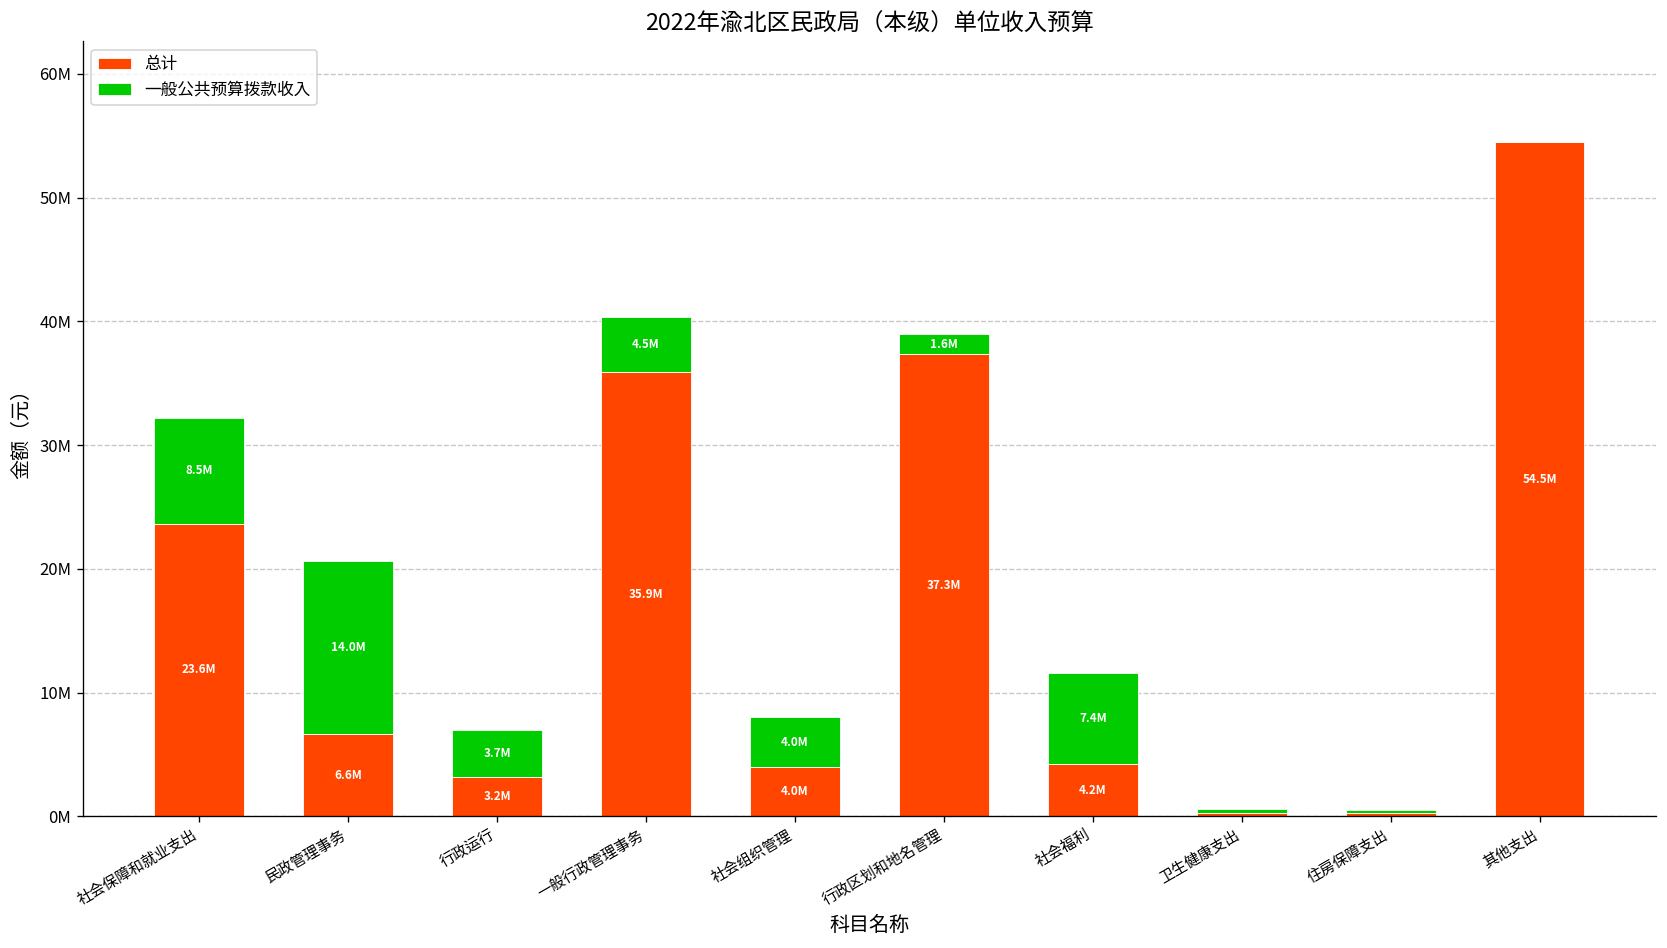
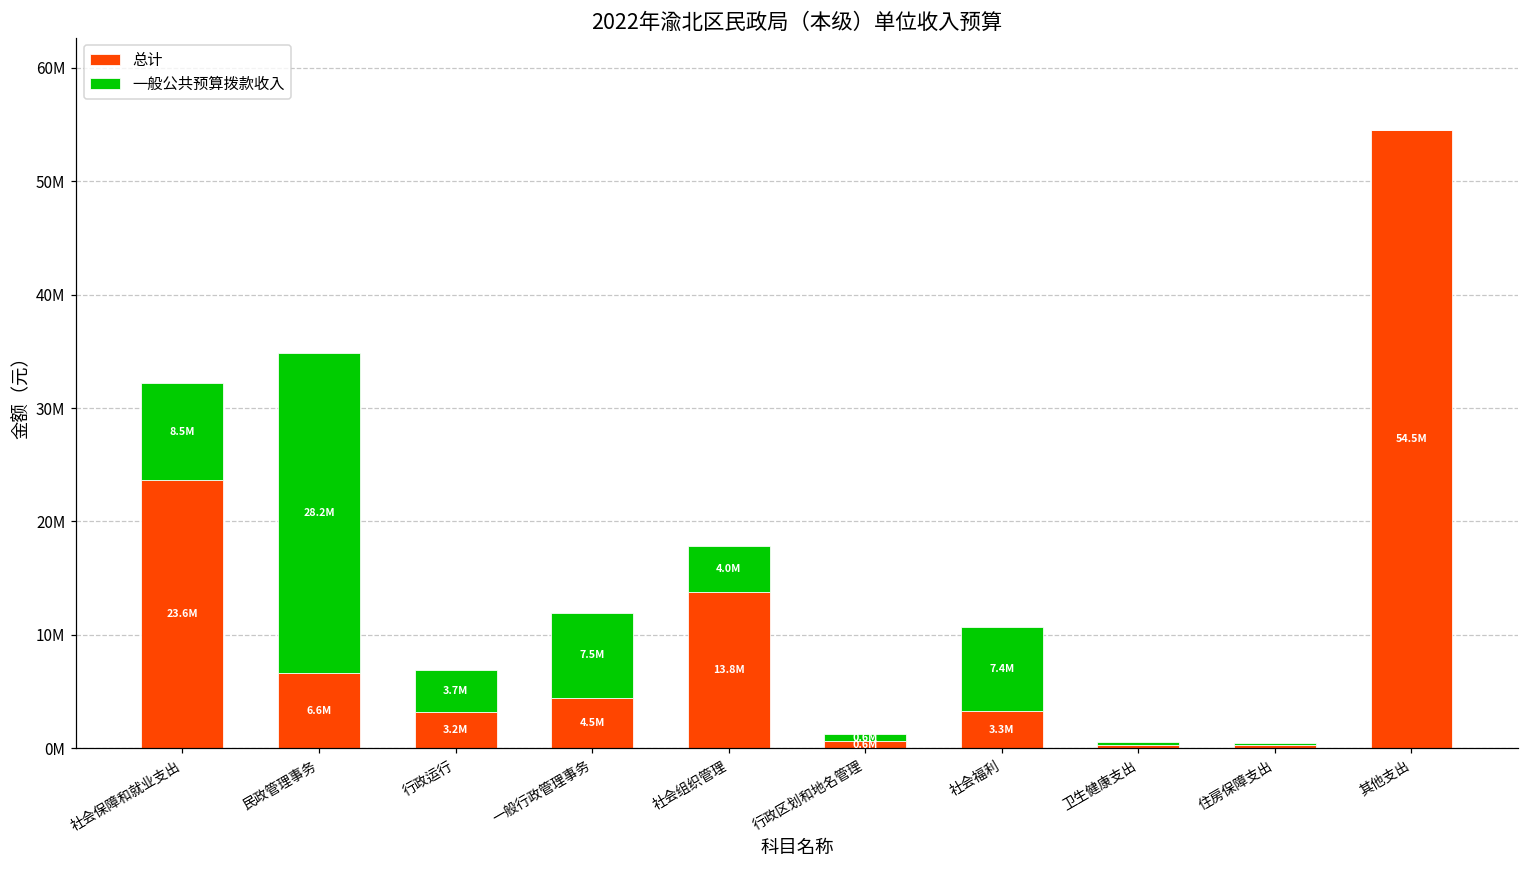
一般公共预算拨款收入, 民政管理事务: 14.0M -> 28.2M
总计, 一般行政管理事务: 35.9M -> 4.5M
一般公共预算拨款收入, 一般行政管理事务: 4.5M -> 7.5M
总计, 社会组织管理: 4.0M -> 13.8M
总计, 行政区划和地名管理: 37.3M -> 0.6M
一般公共预算拨款收入, 行政区划和地名管理: 1600000 -> 600000
总计, 社会福利: 4.2M -> 3.3M
